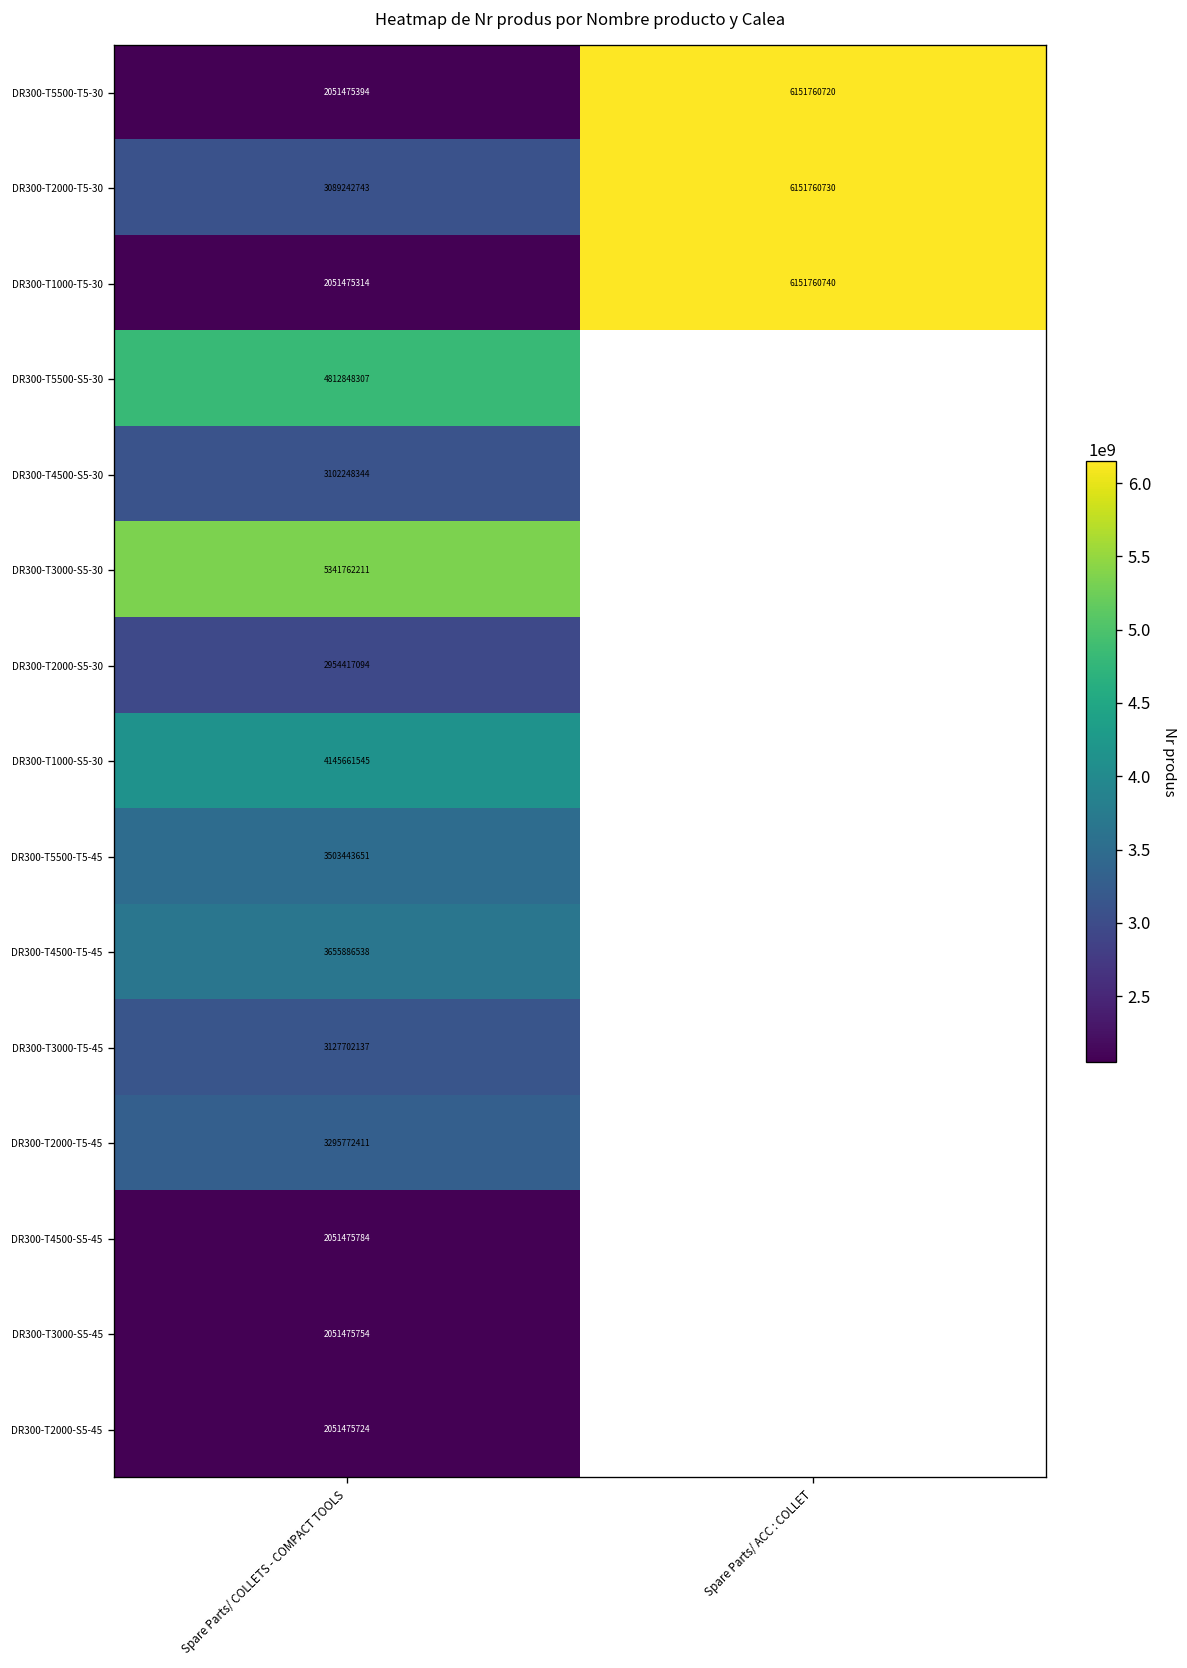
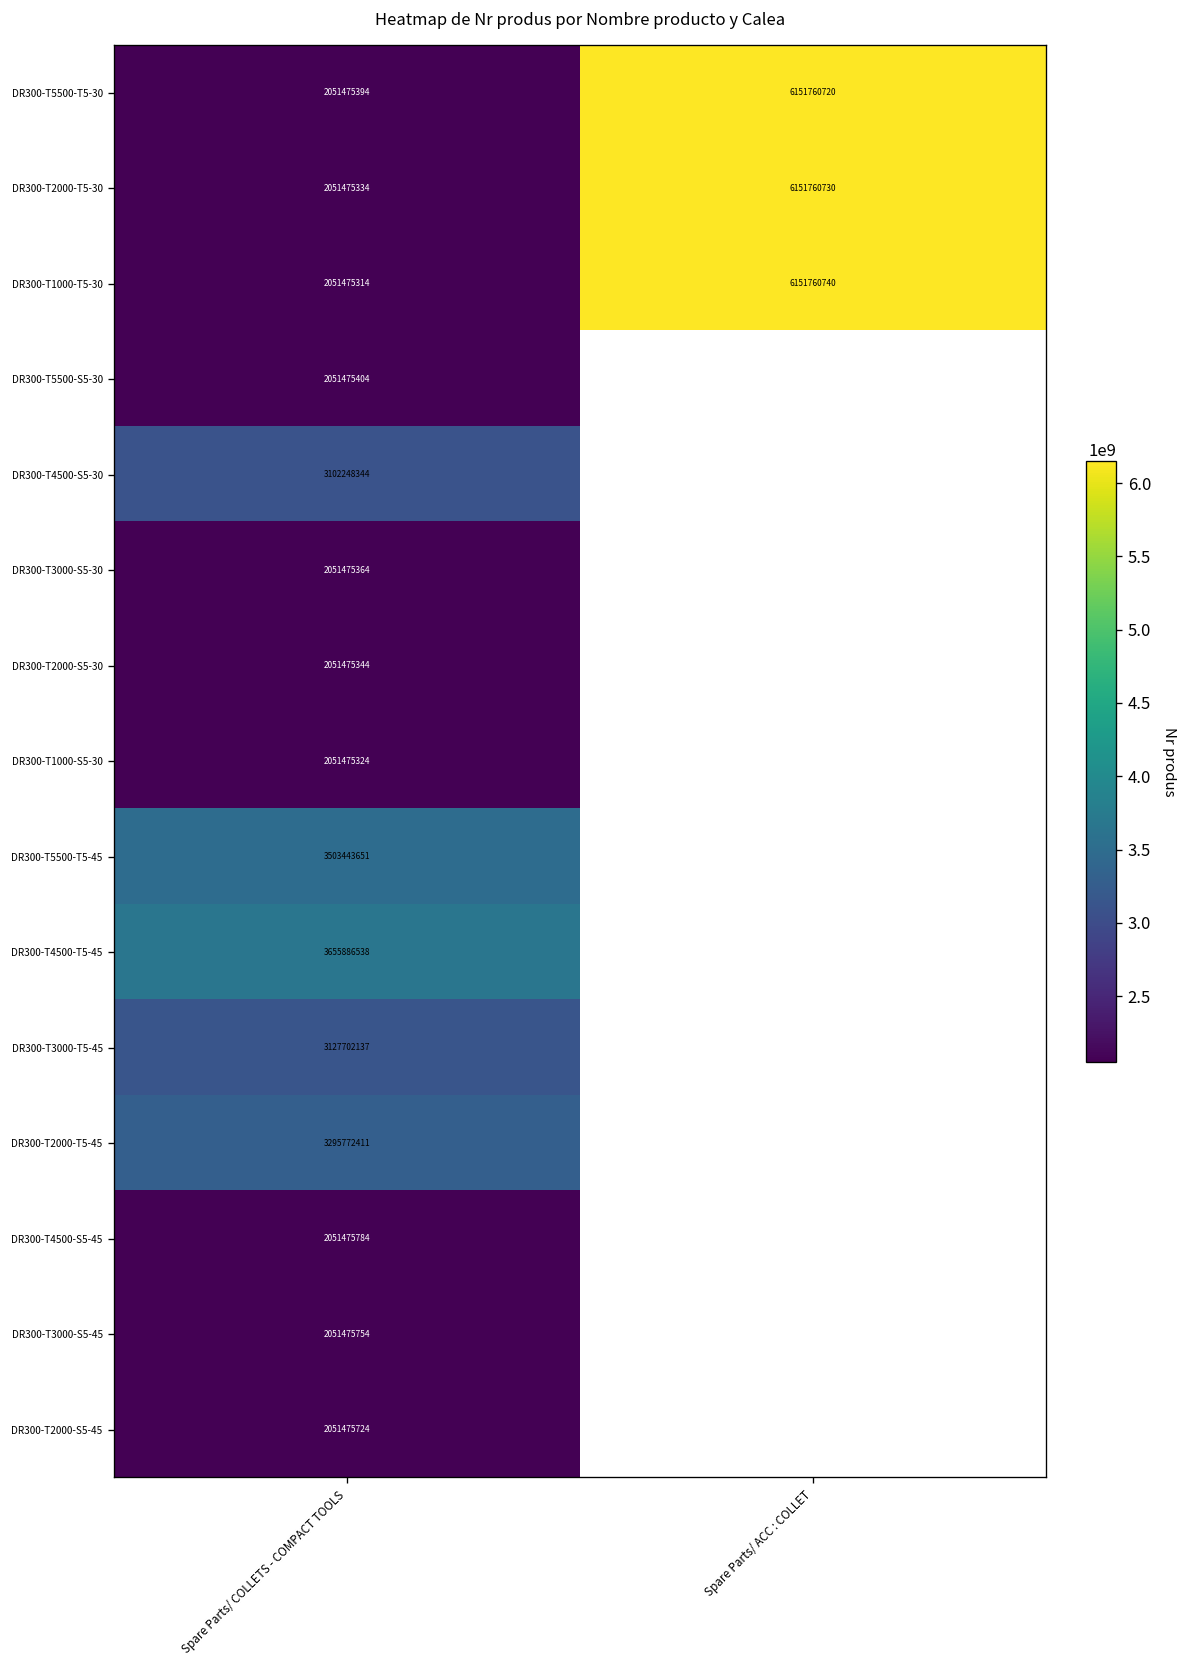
DR300-T2000-T5-30, Spare Parts/ COLLETS - COMPACT TOOLS: 3089242743 -> 2051475334
DR300-T5500-S5-30, Spare Parts/ COLLETS - COMPACT TOOLS: 4812848307 -> 2051475404
DR300-T3000-S5-30, Spare Parts/ COLLETS - COMPACT TOOLS: 5341762211 -> 2051475364
DR300-T2000-S5-30, Spare Parts/ COLLETS - COMPACT TOOLS: 2954417094 -> 2051475344
DR300-T1000-S5-30, Spare Parts/ COLLETS - COMPACT TOOLS: 4145661545 -> 2051475324
